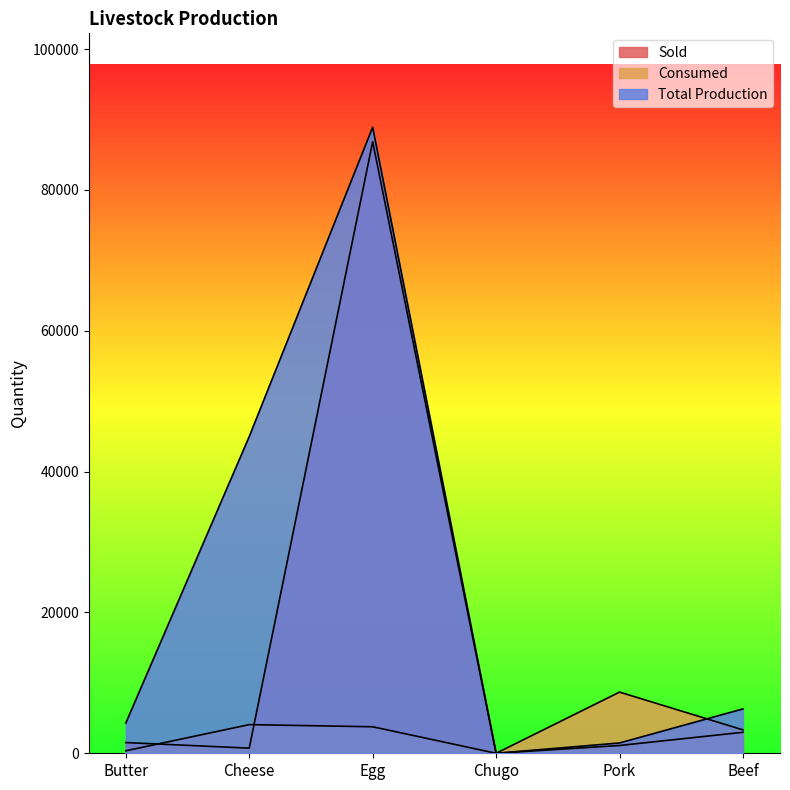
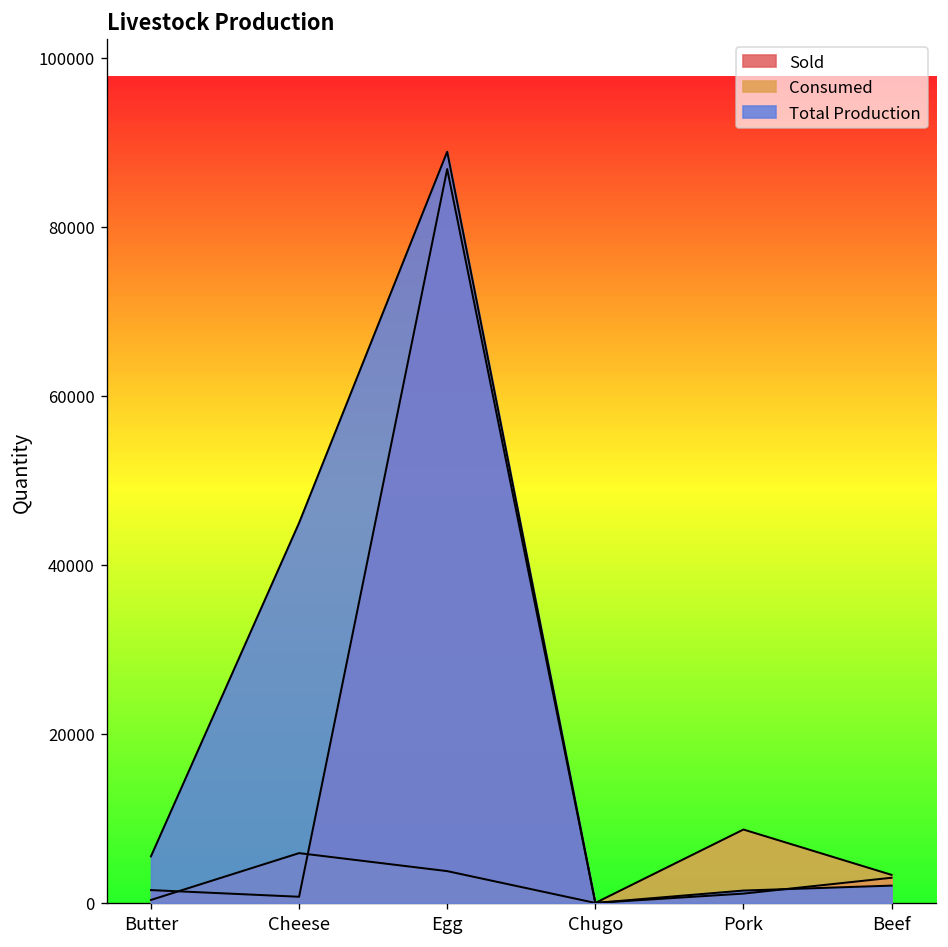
Total Production, Butter: 4000 -> 6000
Consumed, Cheese: 4000 -> 6000
Total Production, Beef: 6000 -> 2000
